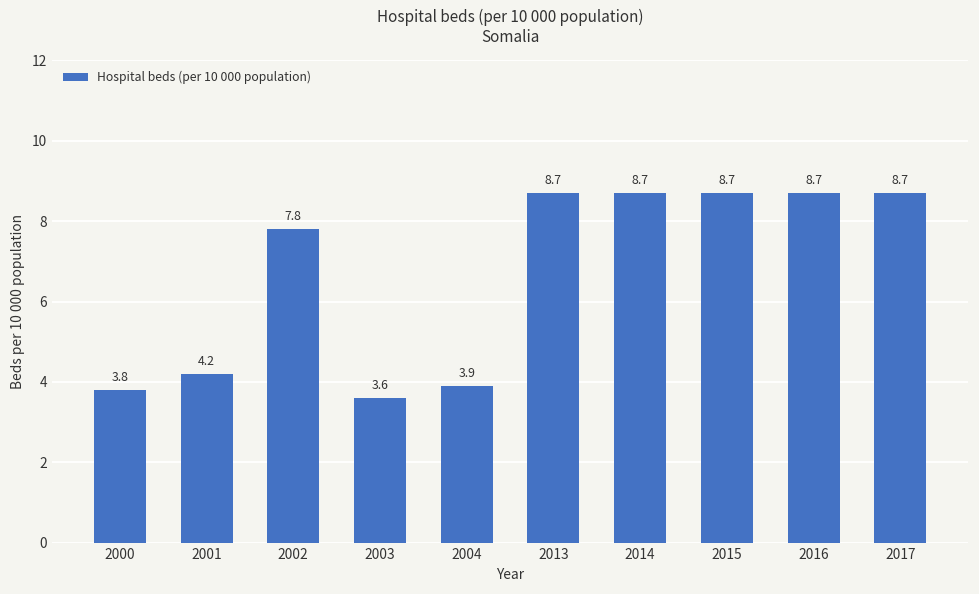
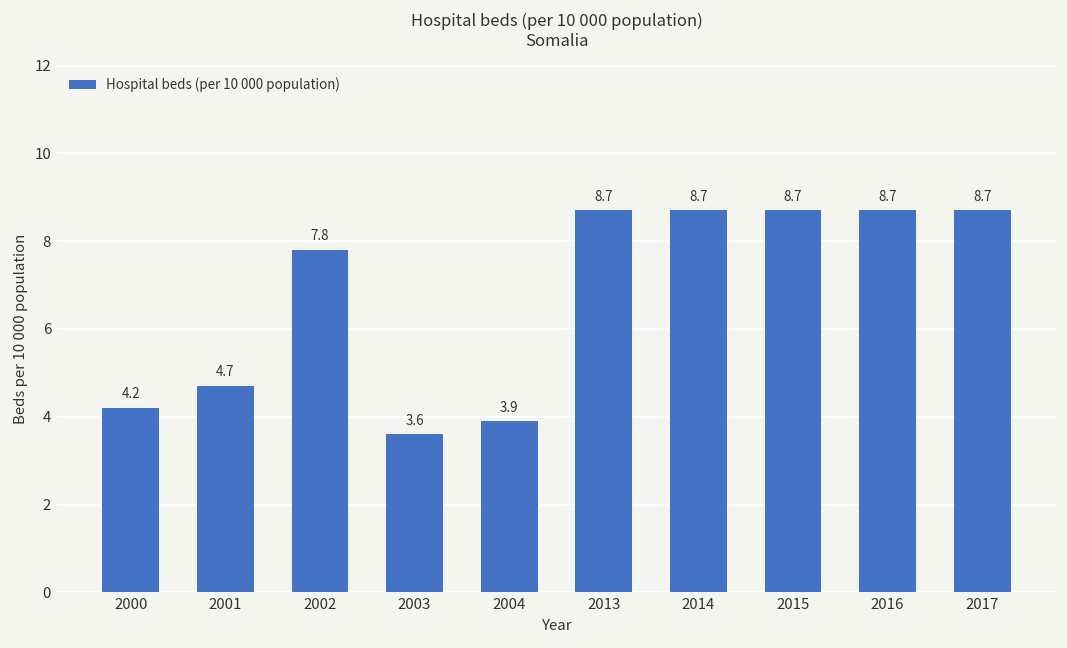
2000: 3.8 -> 4.2
2001: 4.2 -> 4.7
